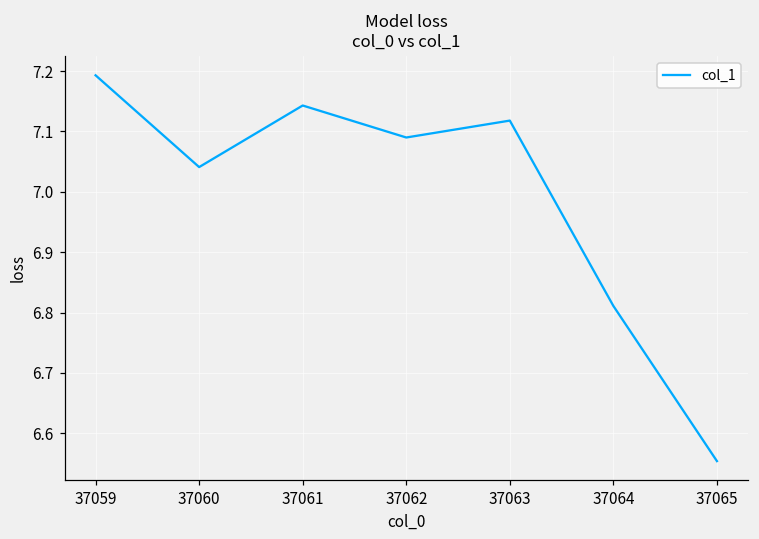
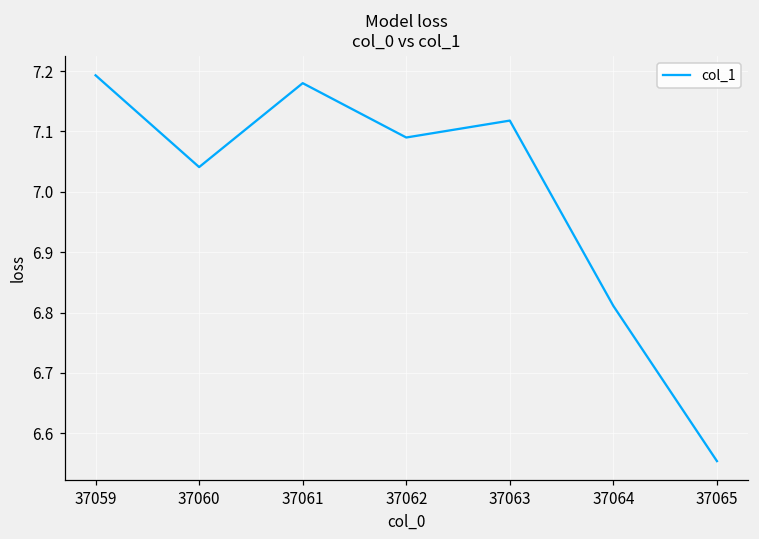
37061: 7.14 -> 7.18
